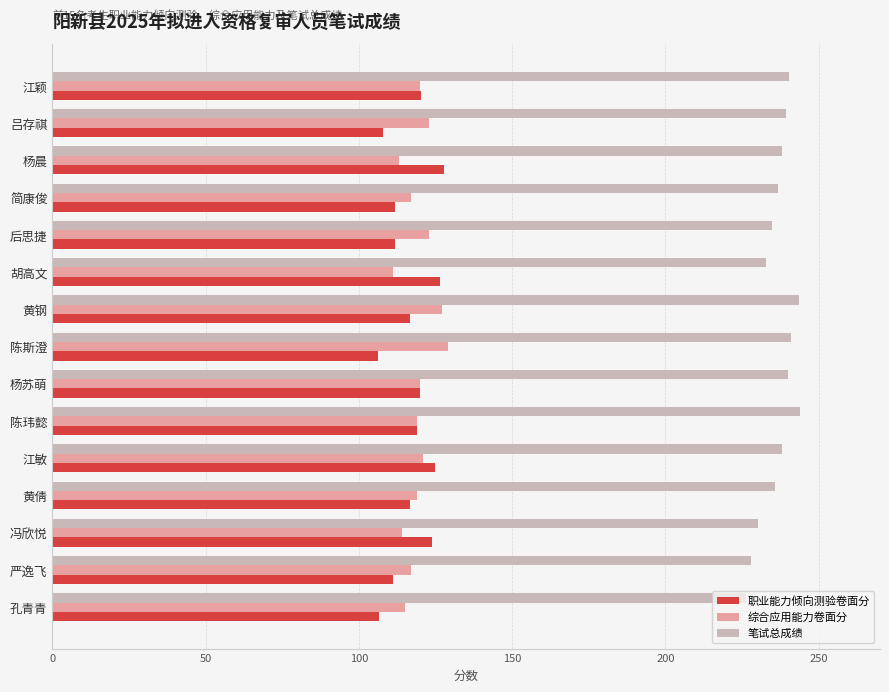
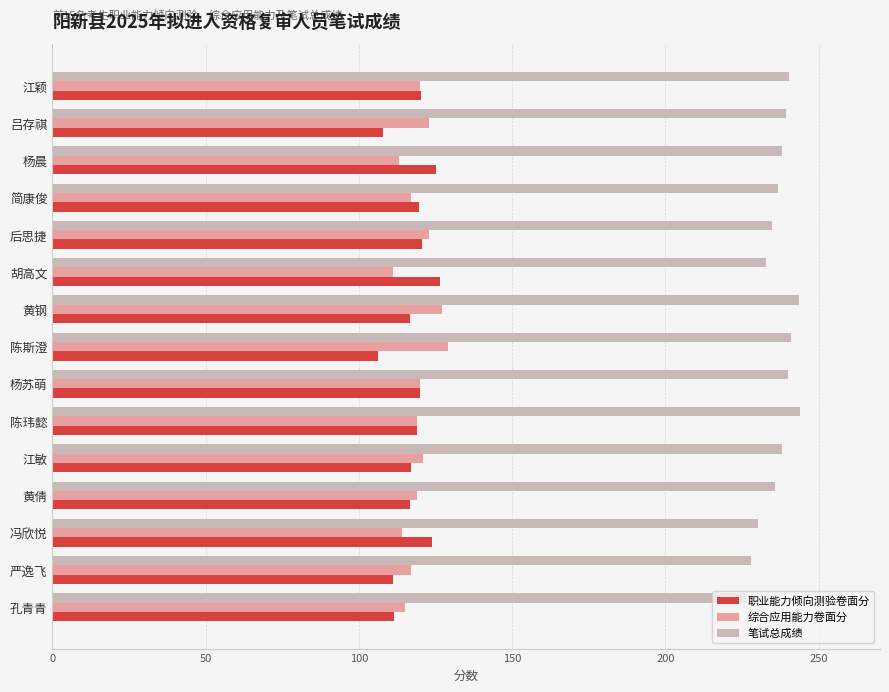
职业能力倾向测验卷面分, 杨晨: 128 -> 125
职业能力倾向测验卷面分, 简康俊: 112 -> 120
职业能力倾向测验卷面分, 后思捷: 112 -> 121
职业能力倾向测验卷面分, 江敏: 125 -> 117
职业能力倾向测验卷面分, 孔青青: 106 -> 111
